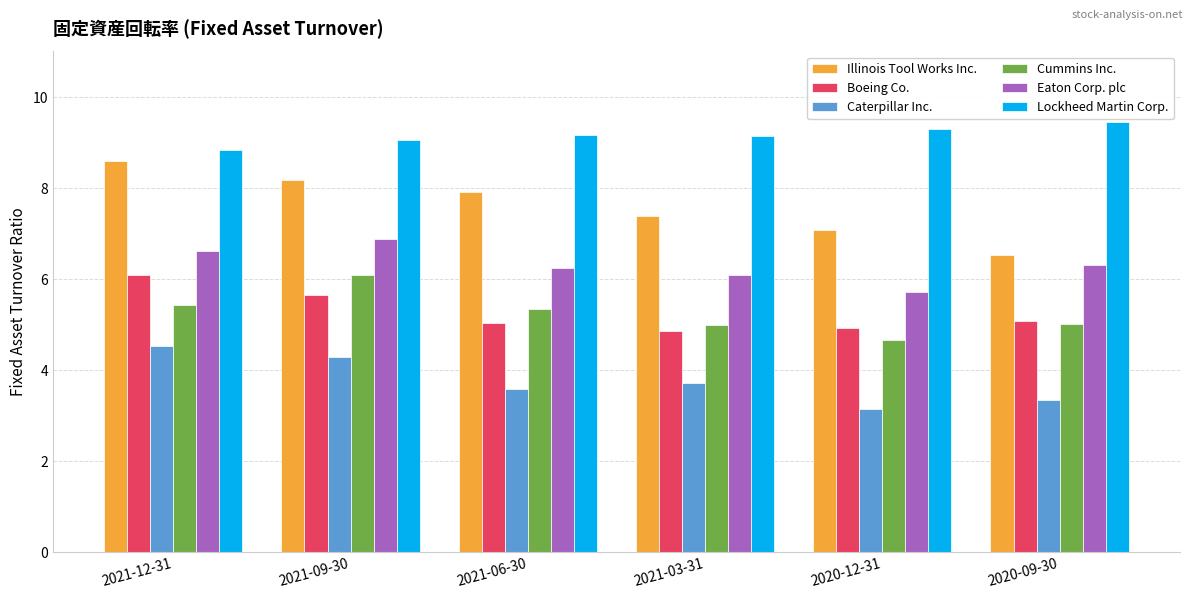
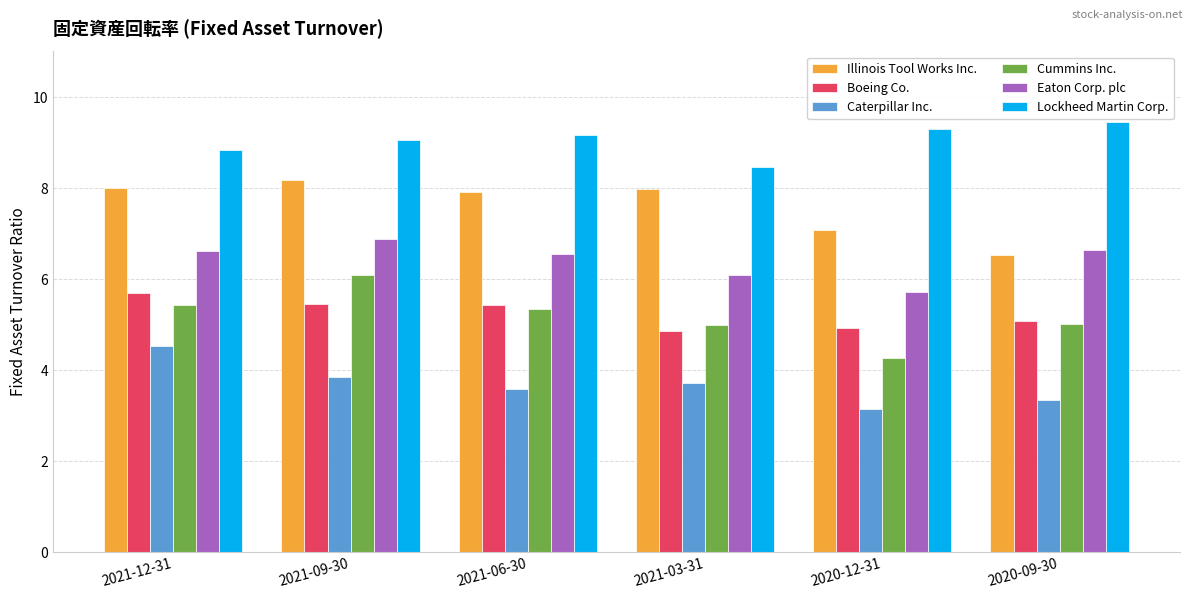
Illinois Tool Works Inc., 2021-12-31: 8.6 -> 8.0
Boeing Co., 2021-12-31: 6.1 -> 5.7
Boeing Co., 2021-09-30: 5.7 -> 5.5
Caterpillar Inc., 2021-09-30: 4.3 -> 3.8
Boeing Co., 2021-06-30: 5.0 -> 5.4
Eaton Corp. plc, 2021-06-30: 6.3 -> 6.5
Illinois Tool Works Inc., 2021-03-31: 7.4 -> 8.0
Lockheed Martin Corp., 2021-03-31: 9.2 -> 8.5
Cummins Inc., 2020-12-31: 4.7 -> 4.3
Eaton Corp. plc, 2020-09-30: 6.3 -> 6.6
